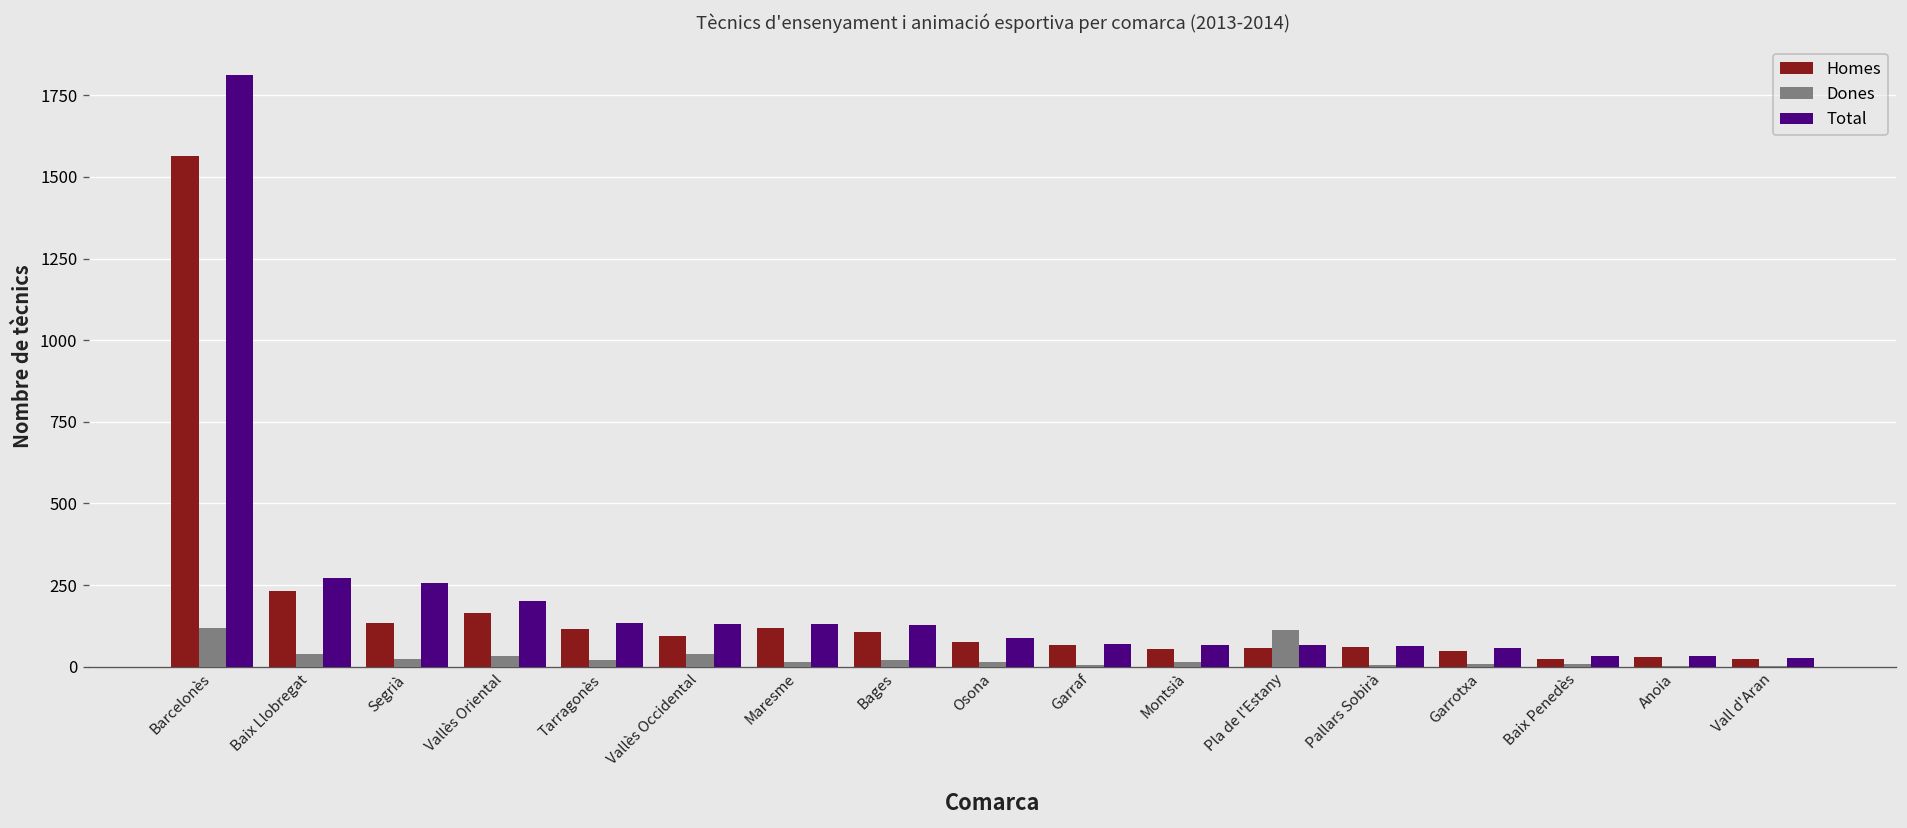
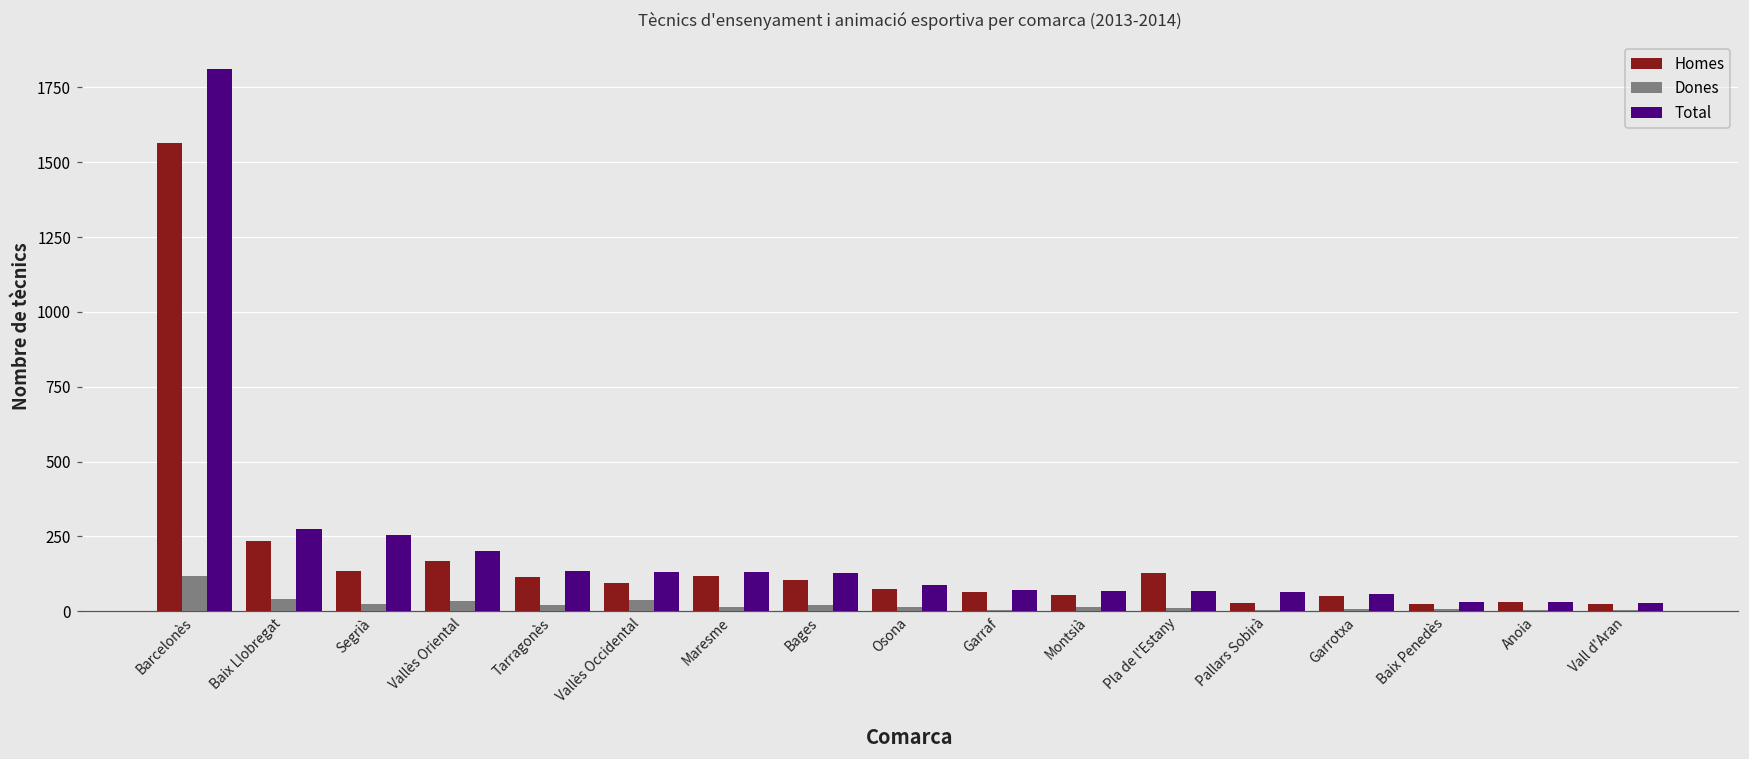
Homes, Pla de l'Estany: 60 -> 130
Dones, Pla de l'Estany: 110 -> 10
Homes, Pallars Sobirà: 60 -> 30
